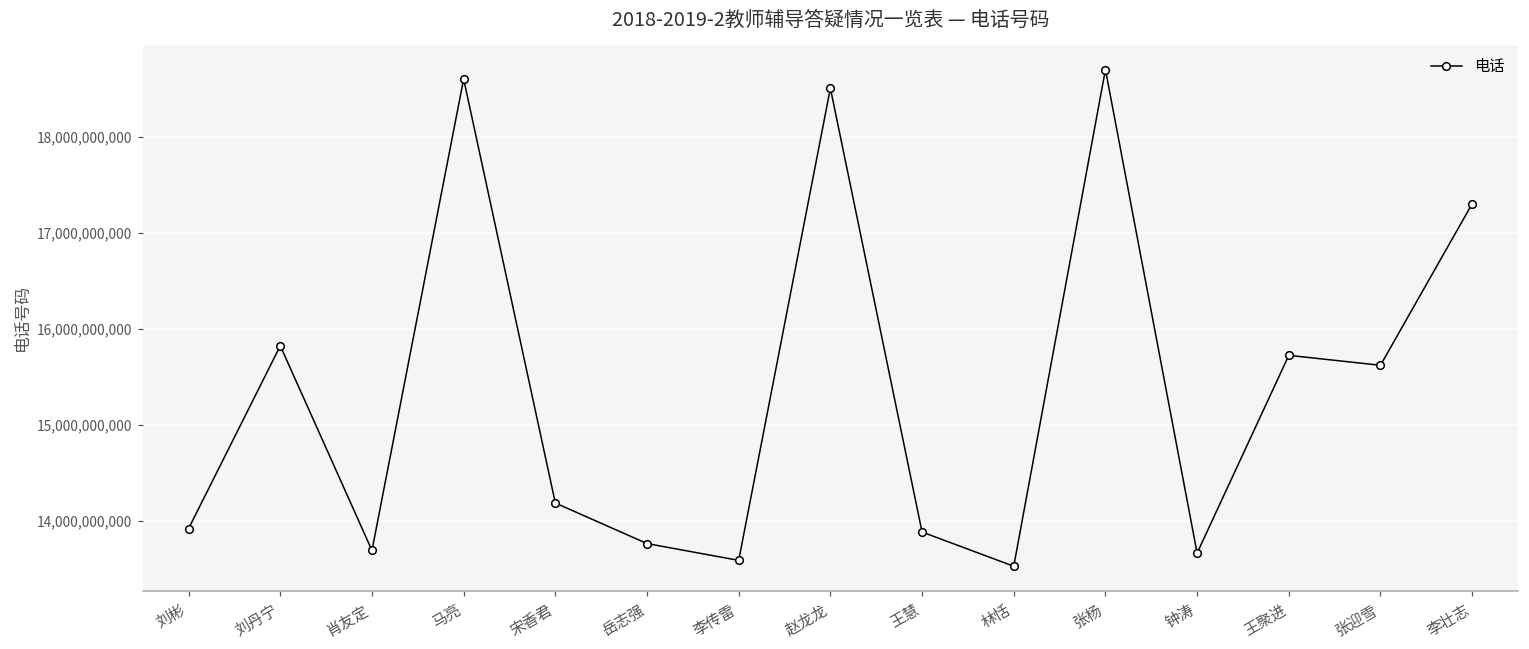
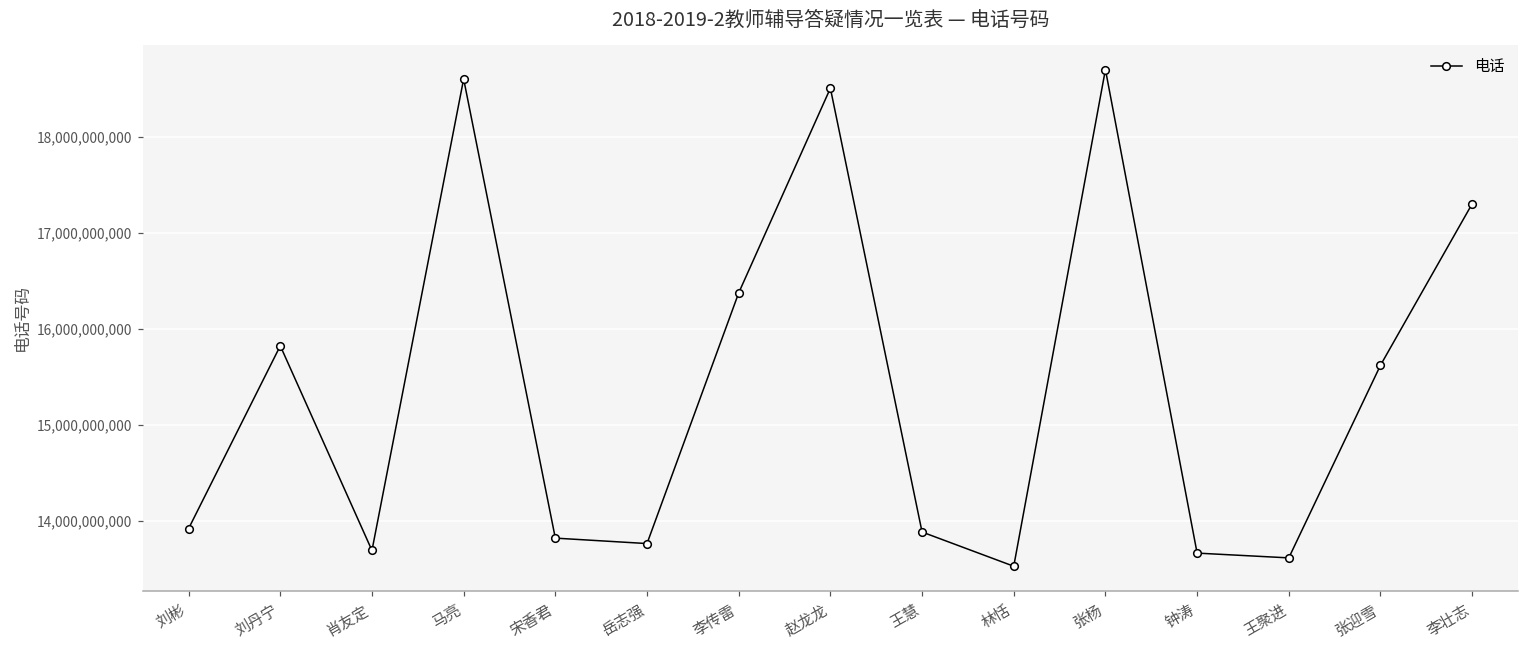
宋香君: 14,200,000,000 -> 13,800,000,000
李传雷: 13,600,000,000 -> 16,400,000,000
王聚进: 15,700,000,000 -> 13,600,000,000
